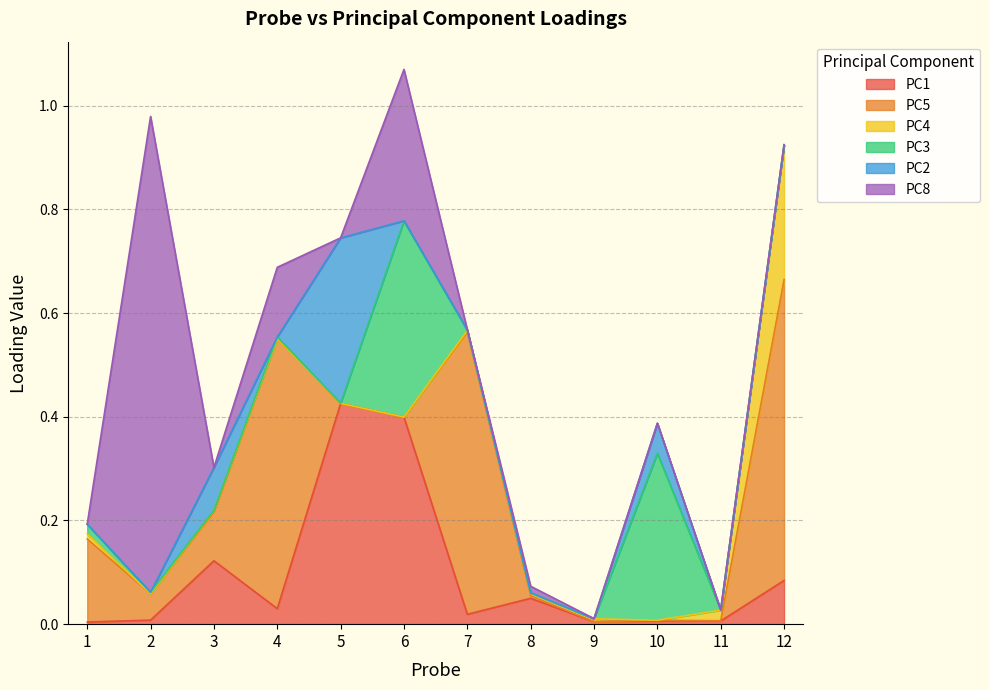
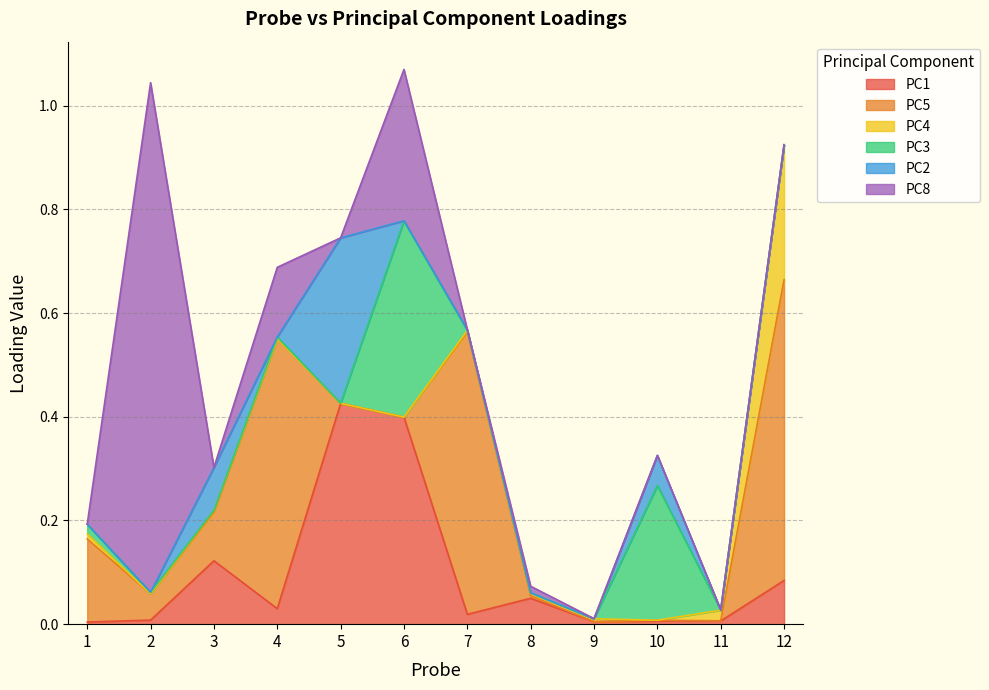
PC8, 2: 0.92 -> 0.98
PC3, 10: 0.32 -> 0.26
